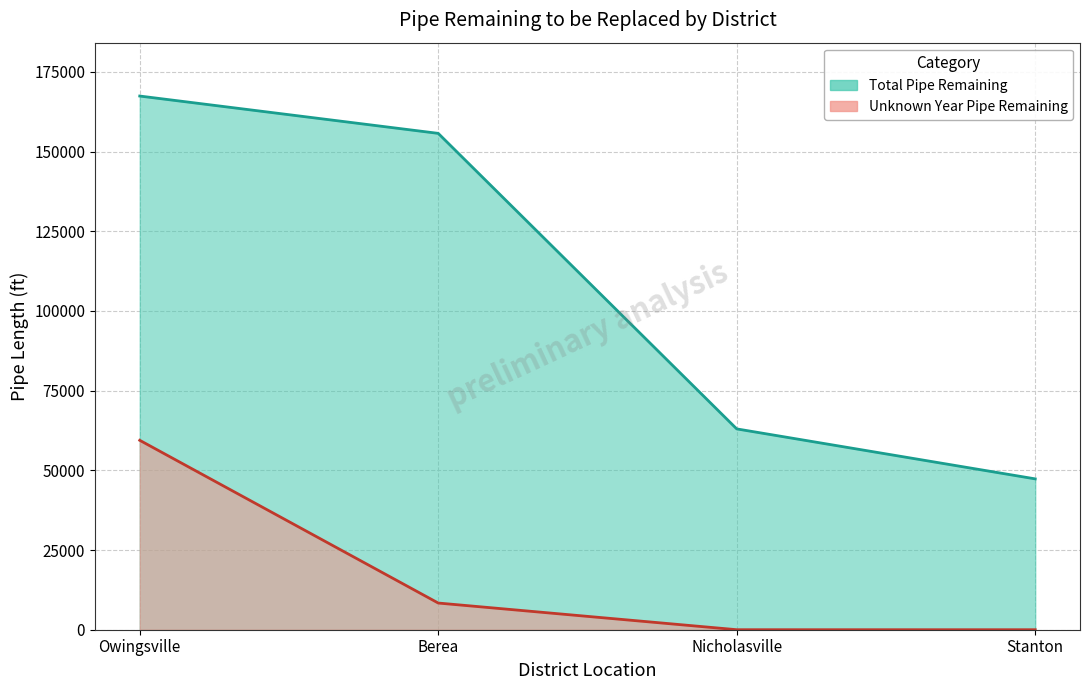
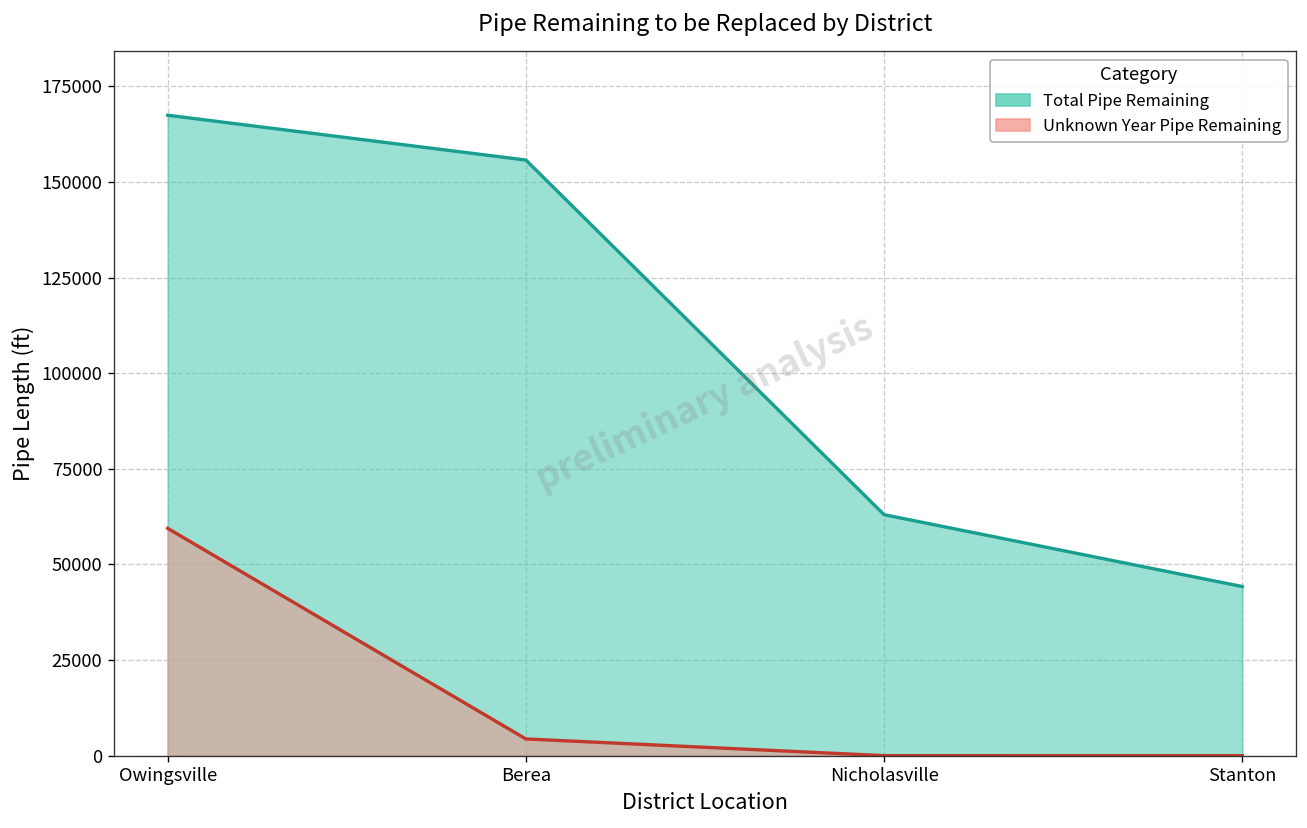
Unknown Year Pipe Remaining, Berea: 8000 -> 4000
Total Pipe Remaining, Stanton: 47000 -> 44000
